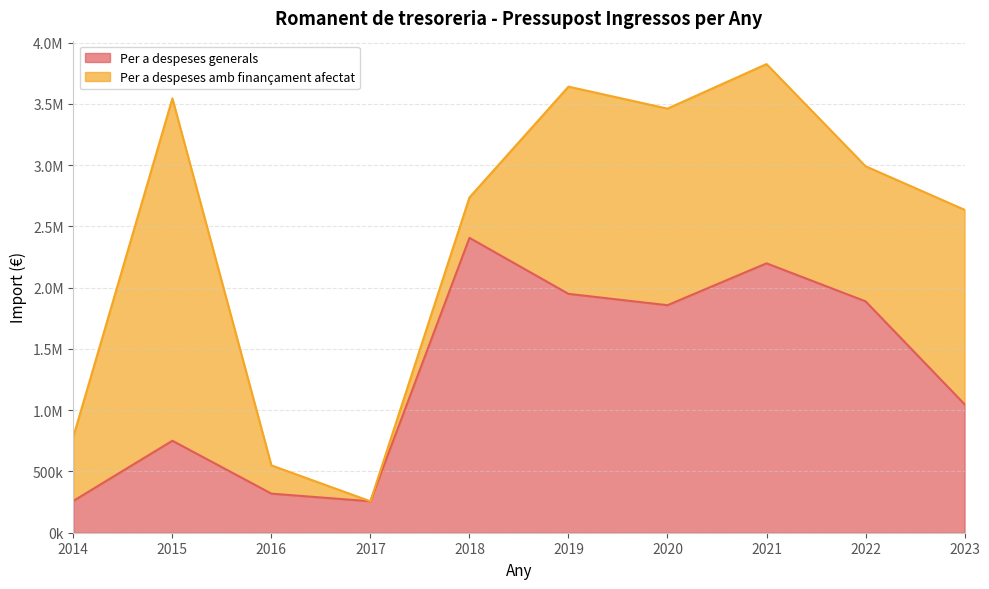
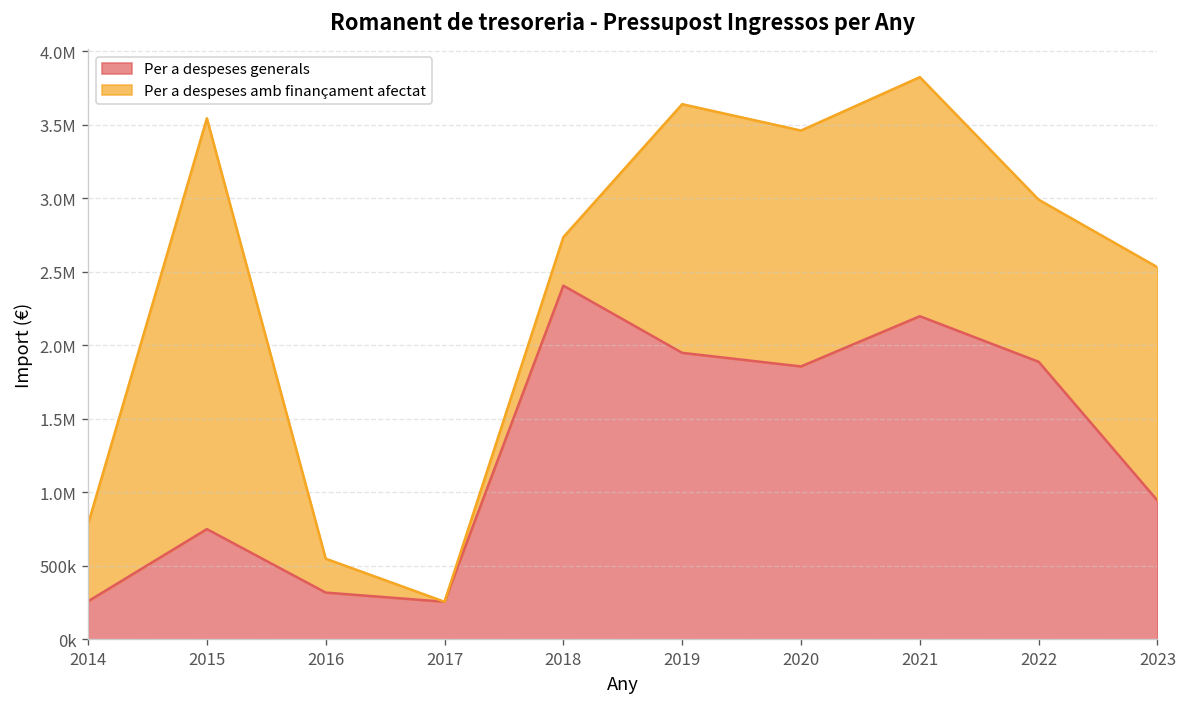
Per a despeses generals, 2023: 1050000 -> 940000
